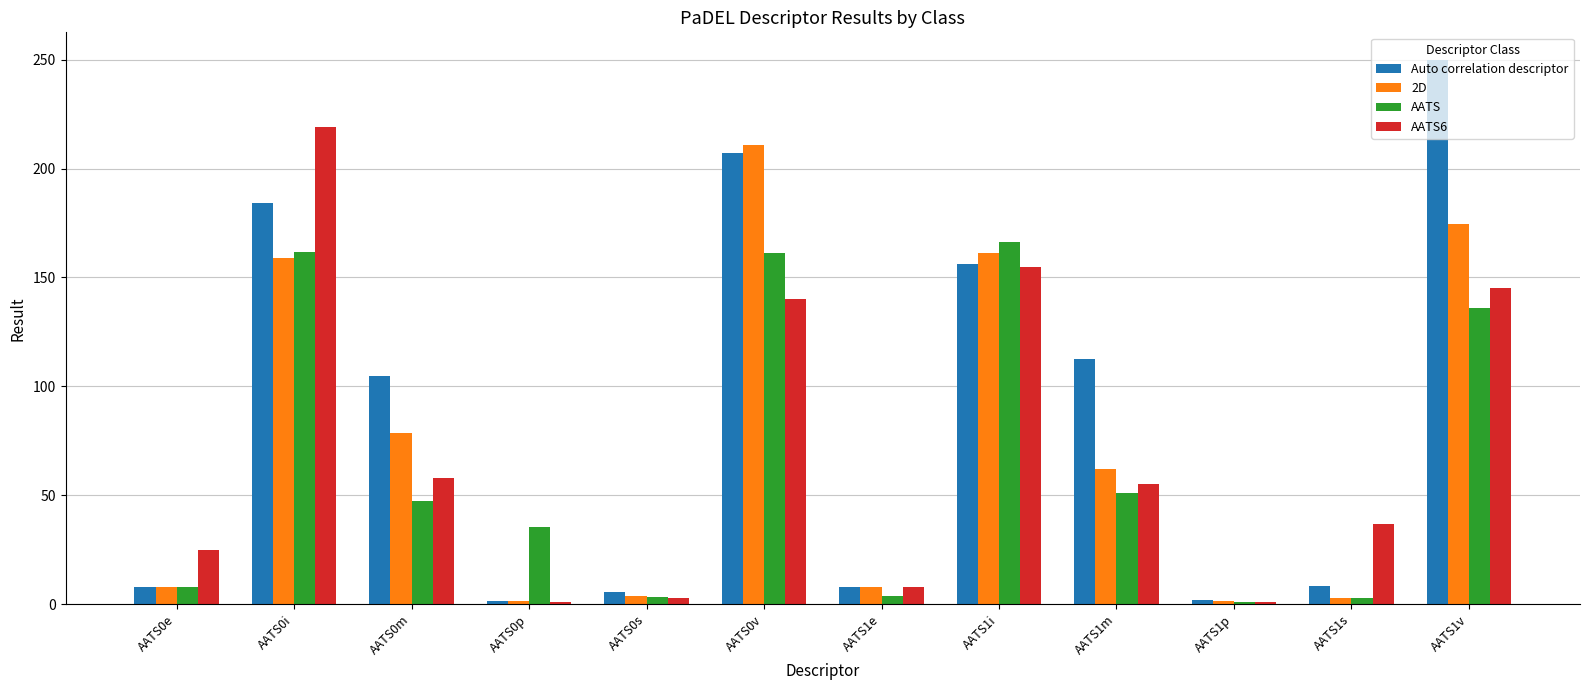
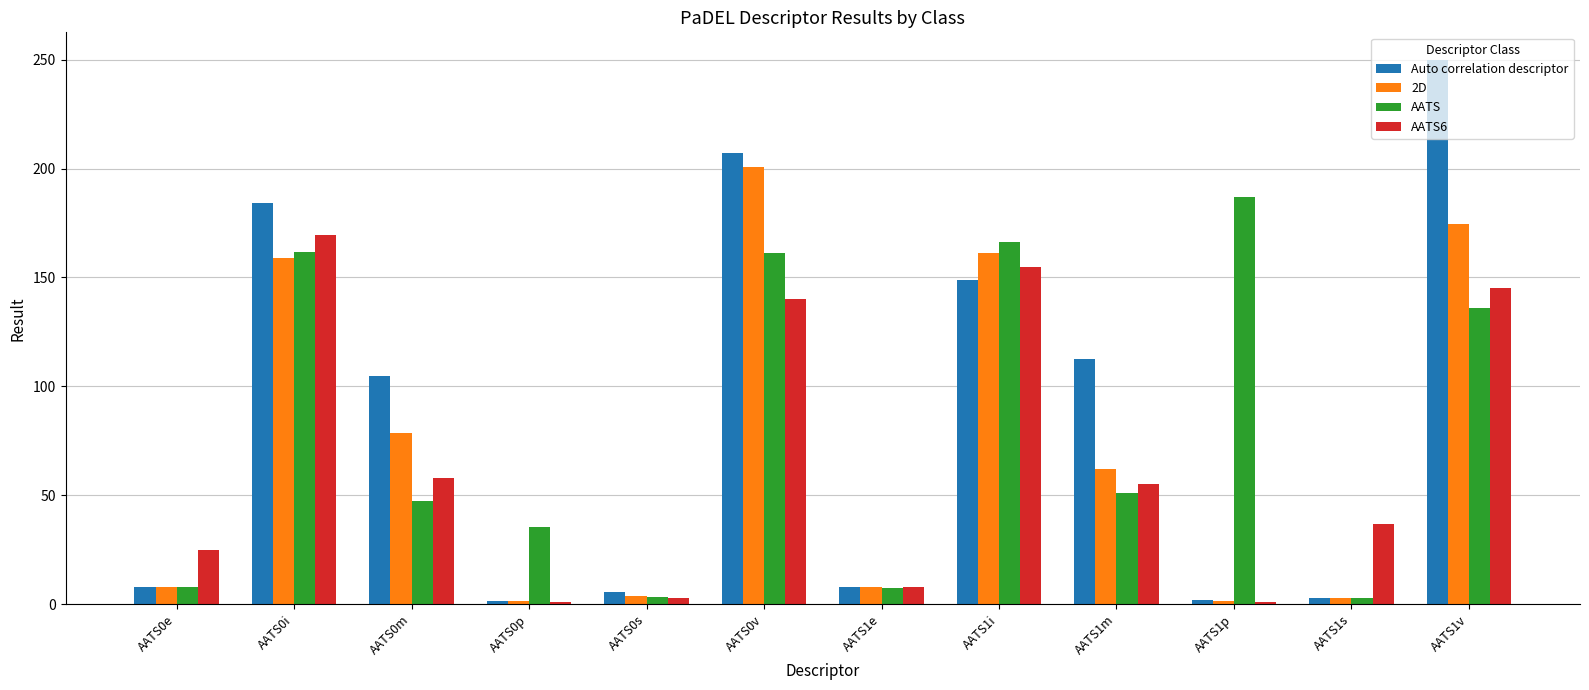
AATS6, AATS0i: 219 -> 170
2D, AATS0v: 211 -> 201
AATS, AATS1e: 4 -> 8
Auto correlation descriptor, AATS1i: 156 -> 149
AATS, AATS1p: 1 -> 187
Auto correlation descriptor, AATS1s: 8 -> 3
